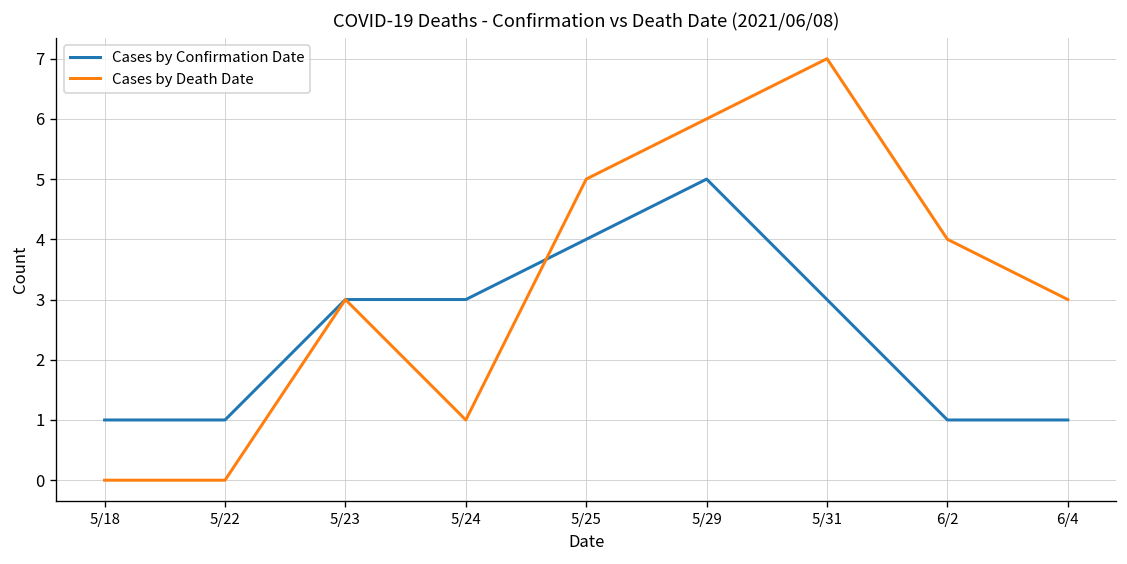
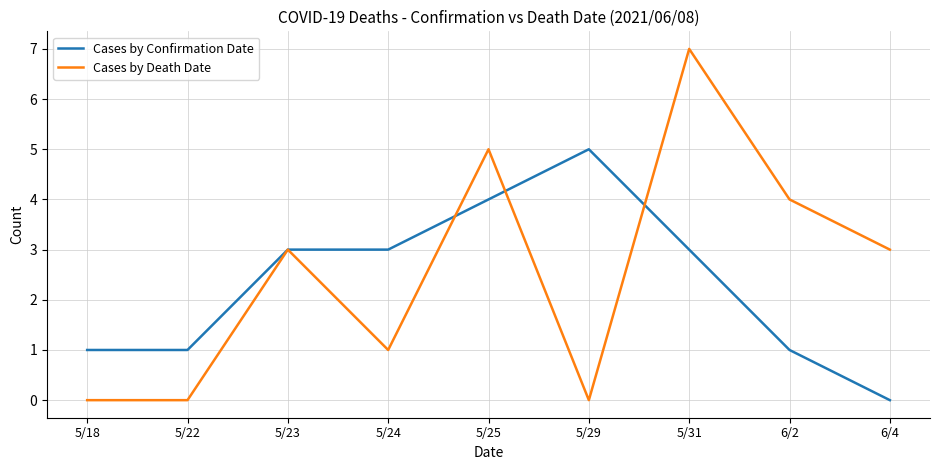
Cases by Death Date, 5/29: 6 -> 0
Cases by Confirmation Date, 6/4: 1 -> 0
